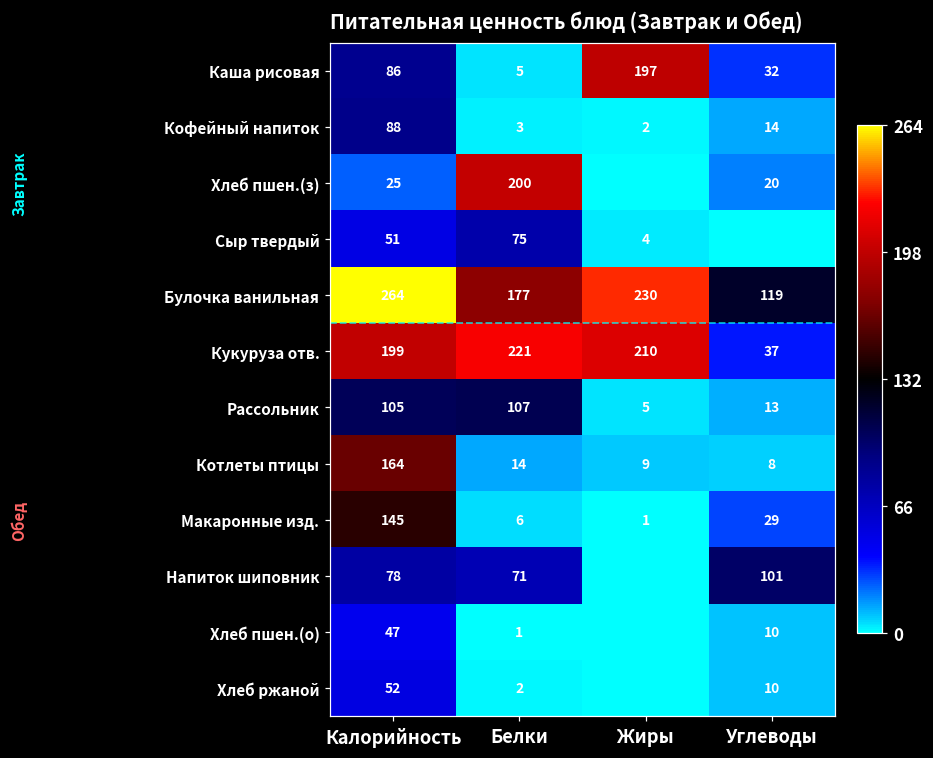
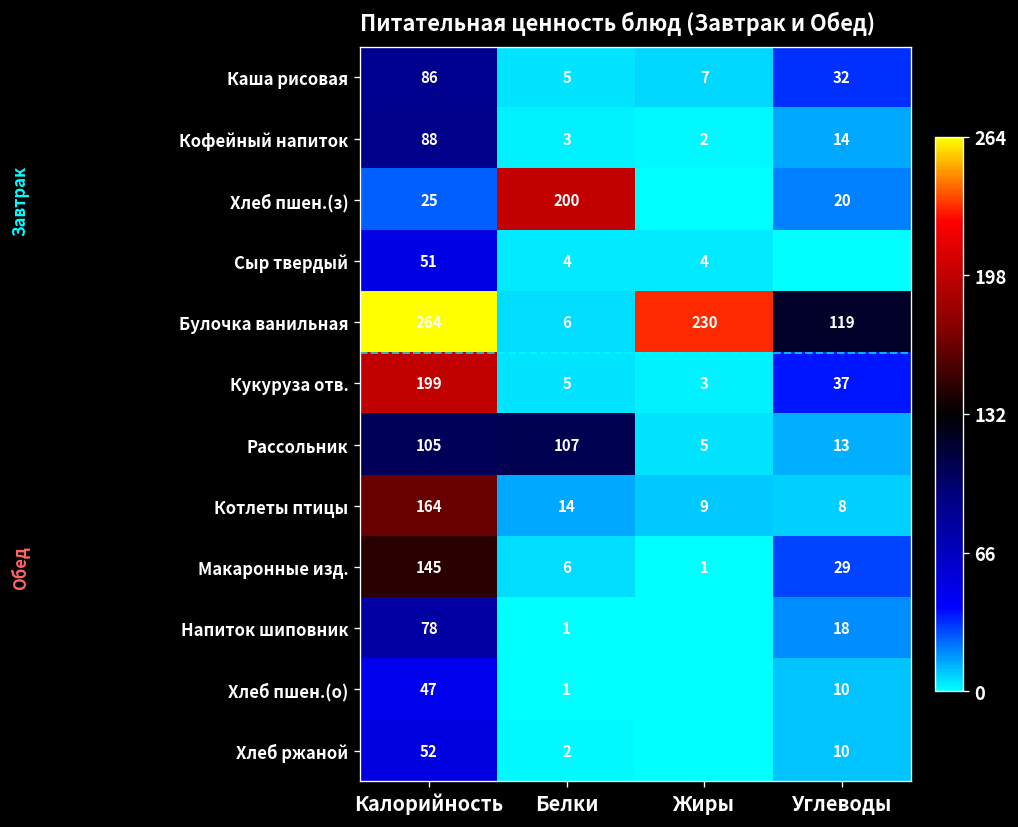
Каша рисовая, Жиры: 197 -> 7
Сыр твердый, Белки: 75 -> 4
Булочка ванильная, Белки: 177 -> 6
Кукуруза отв., Белки: 221 -> 5
Кукуруза отв., Жиры: 210 -> 3
Напиток шиповник, Белки: 71 -> 1
Напиток шиповник, Углеводы: 101 -> 18
